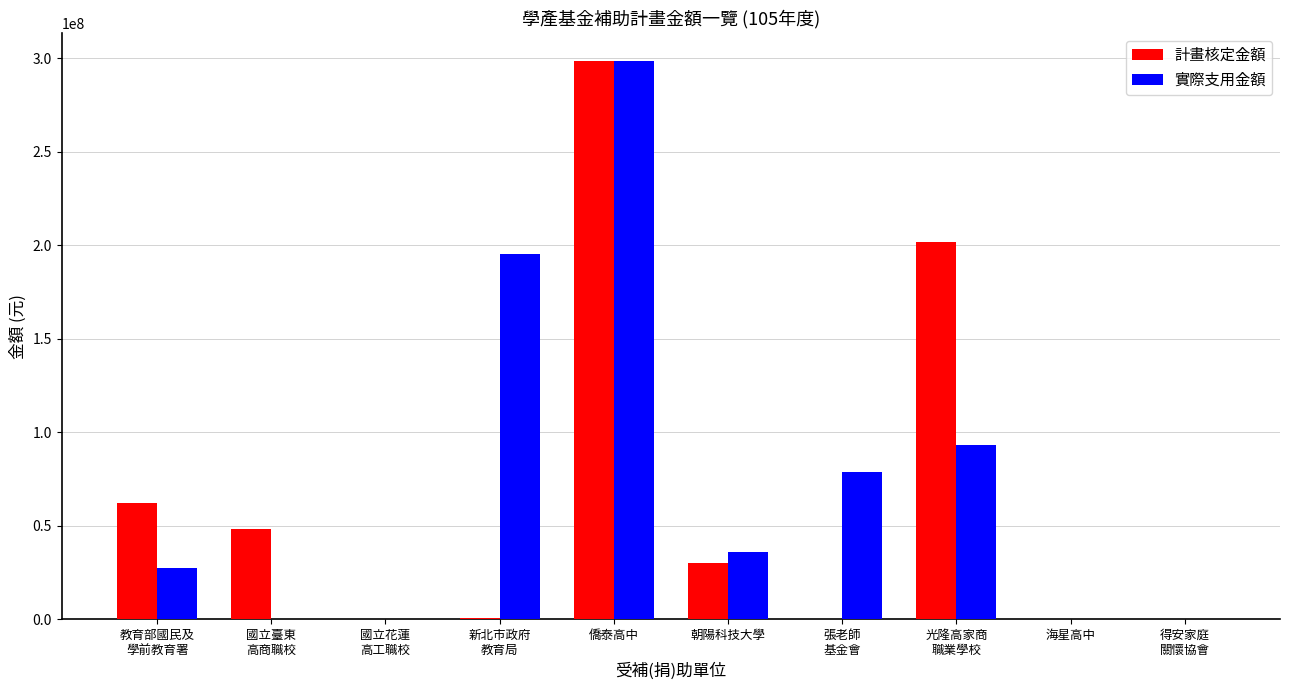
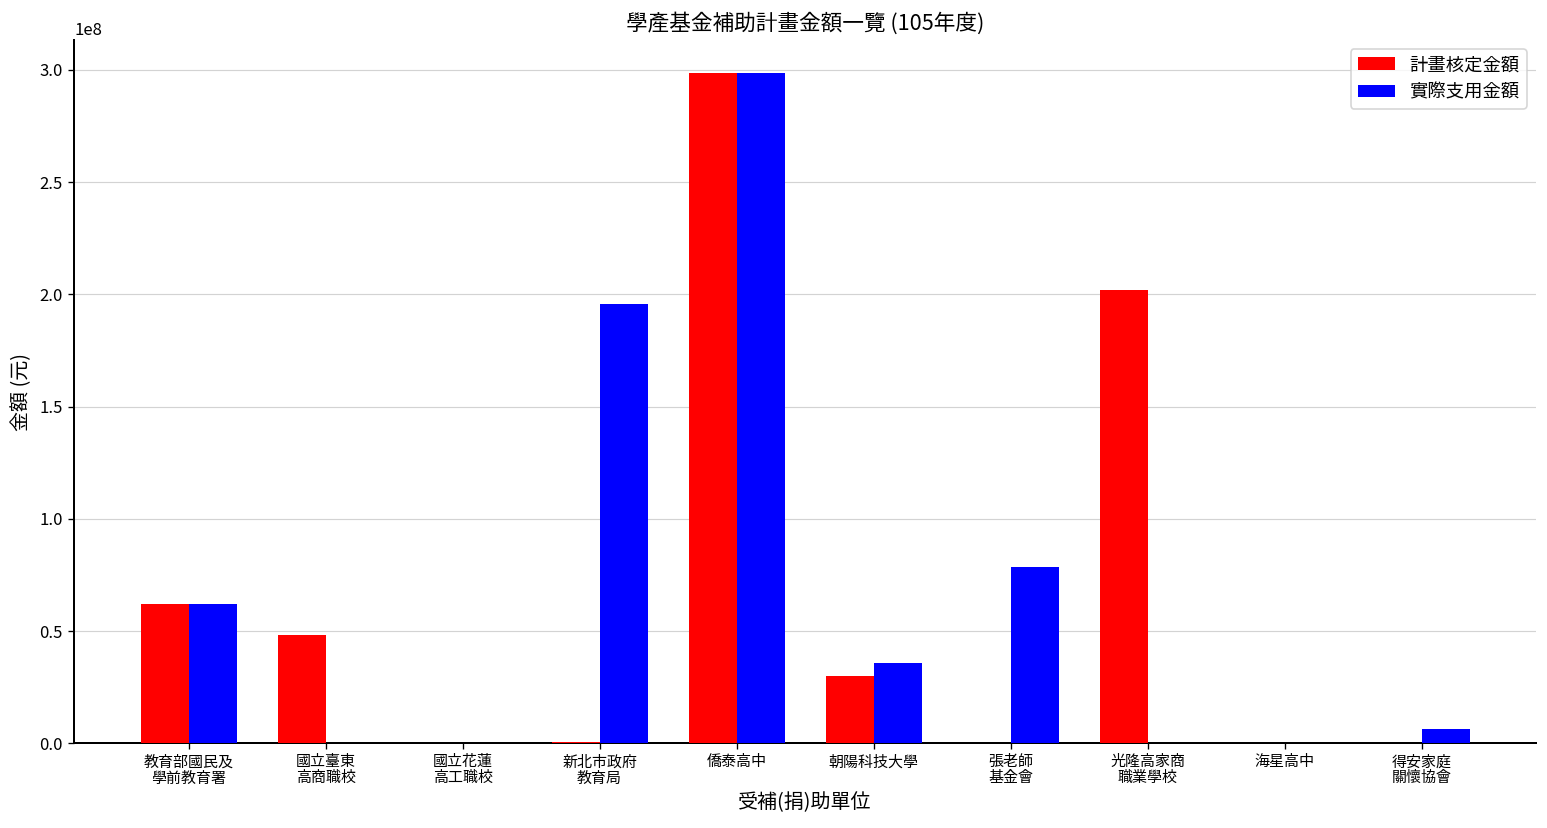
實際支用金額, 教育部國民及 學前教育署: 28000000 -> 62000000
實際支用金額, 光隆高家商 職業學校: 93000000 -> 0
實際支用金額, 得安家庭 關懷協會: 0 -> 6000000
